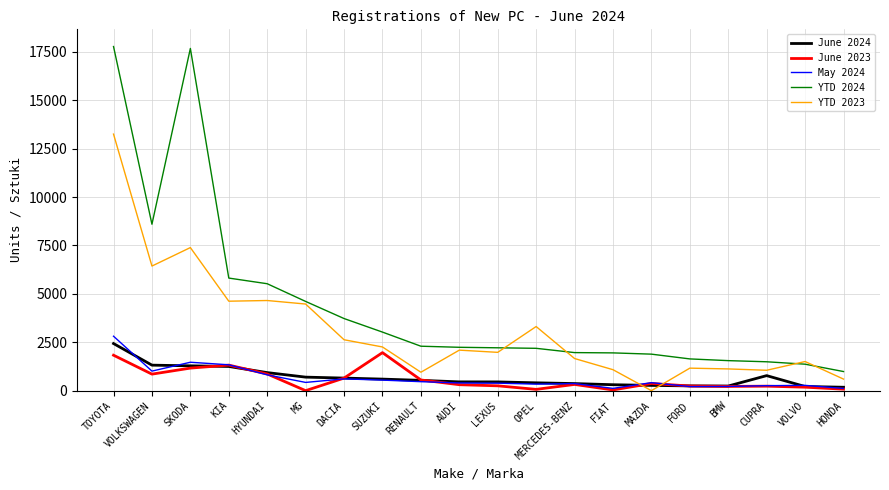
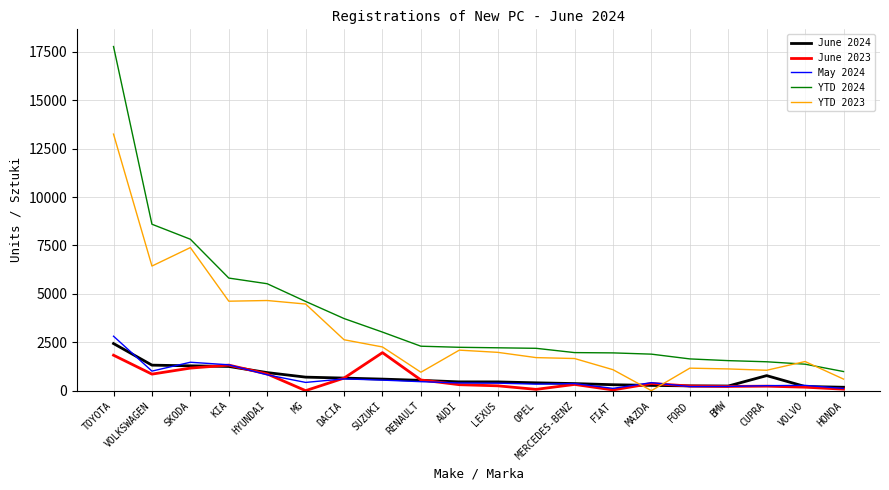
YTD 2024, SKODA: 17700 -> 7800
YTD 2023, OPEL: 3300 -> 1700
